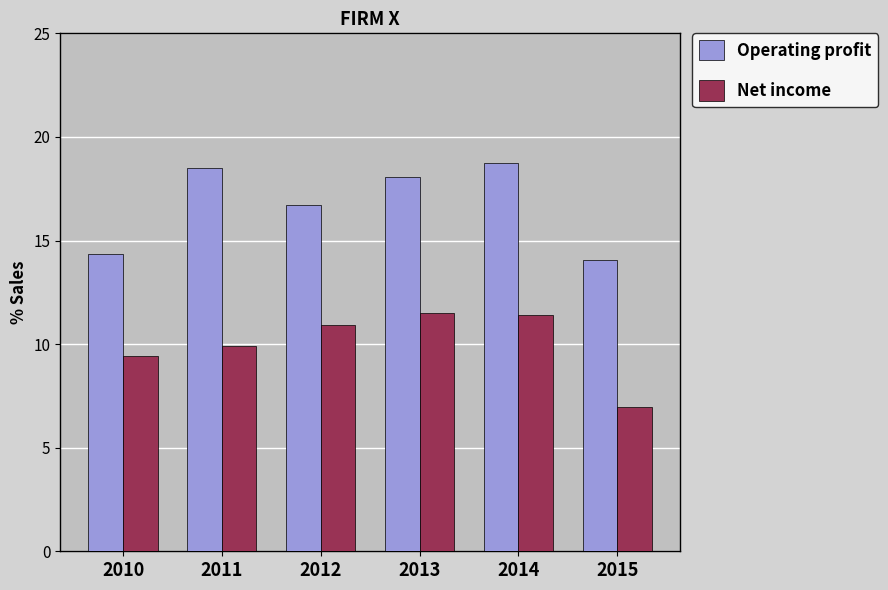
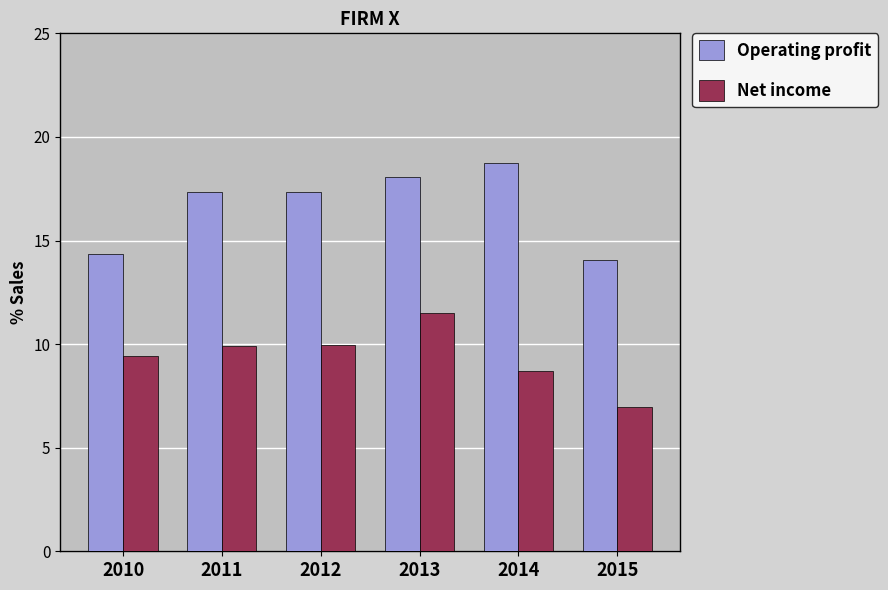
Operating profit, 2011: 18.5 -> 17.4
Operating profit, 2012: 16.7 -> 17.3
Net income, 2012: 10.9 -> 9.9
Net income, 2014: 11.4 -> 8.7
